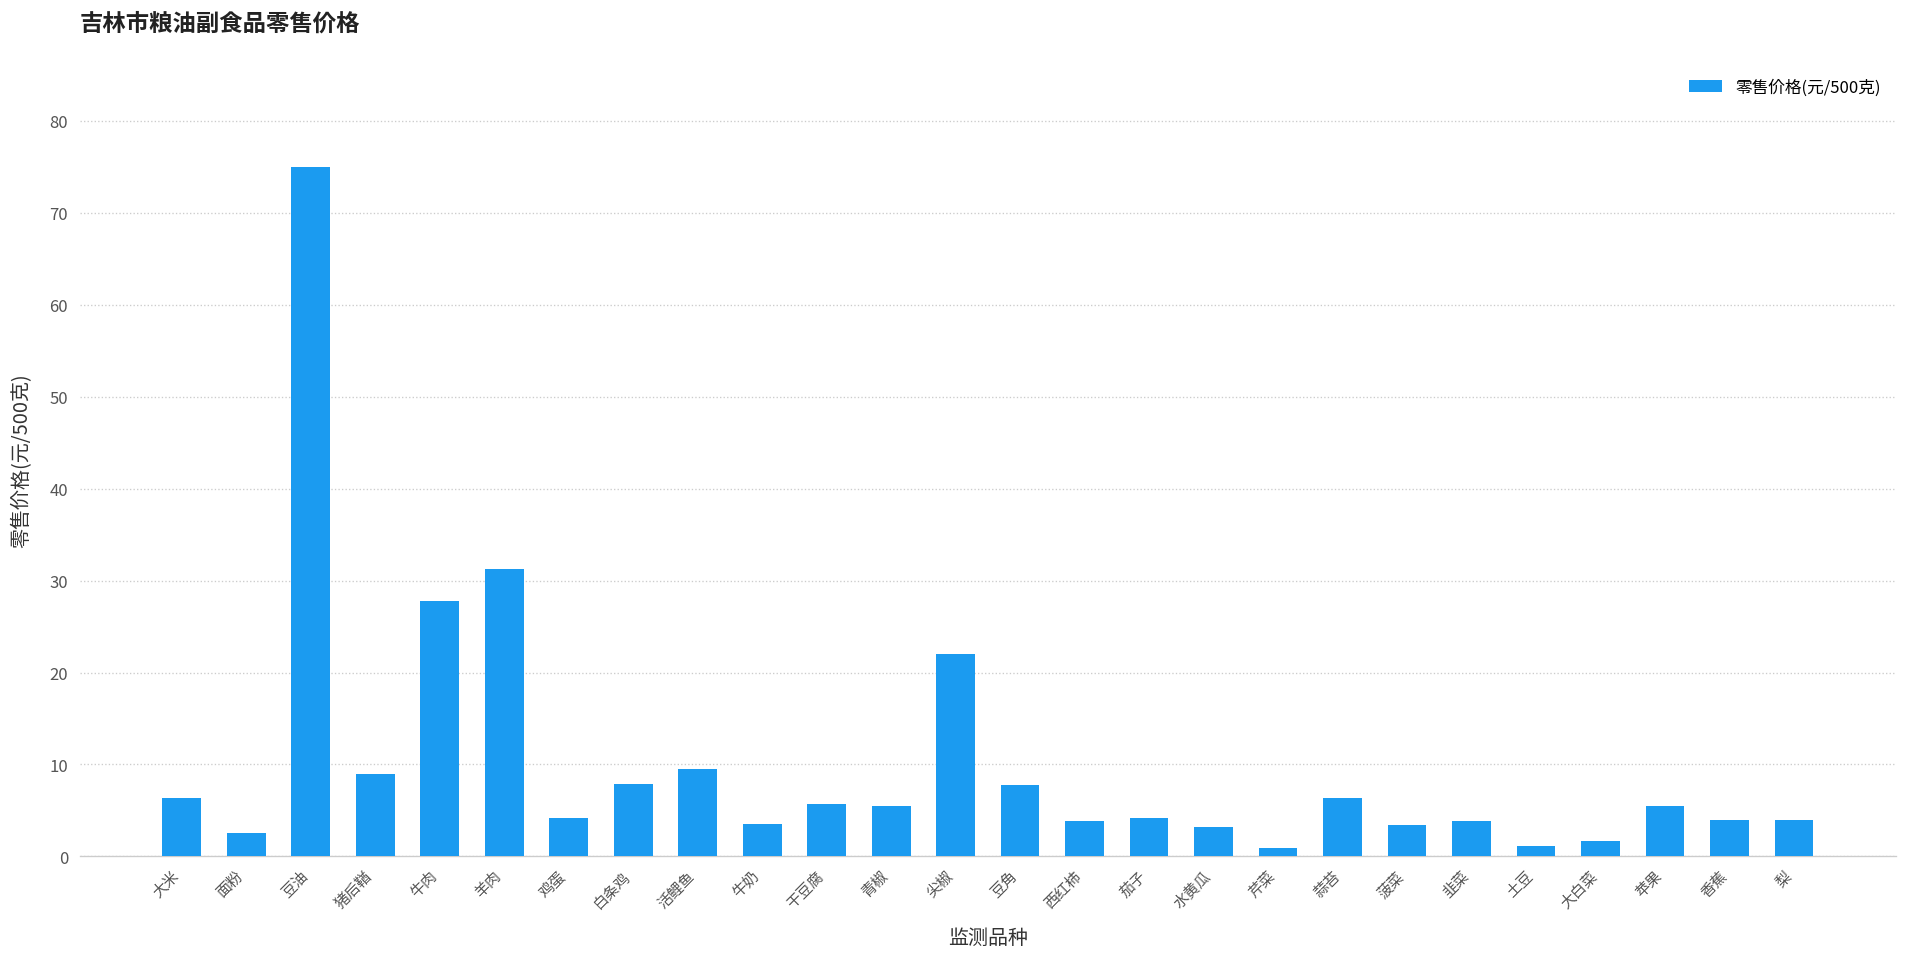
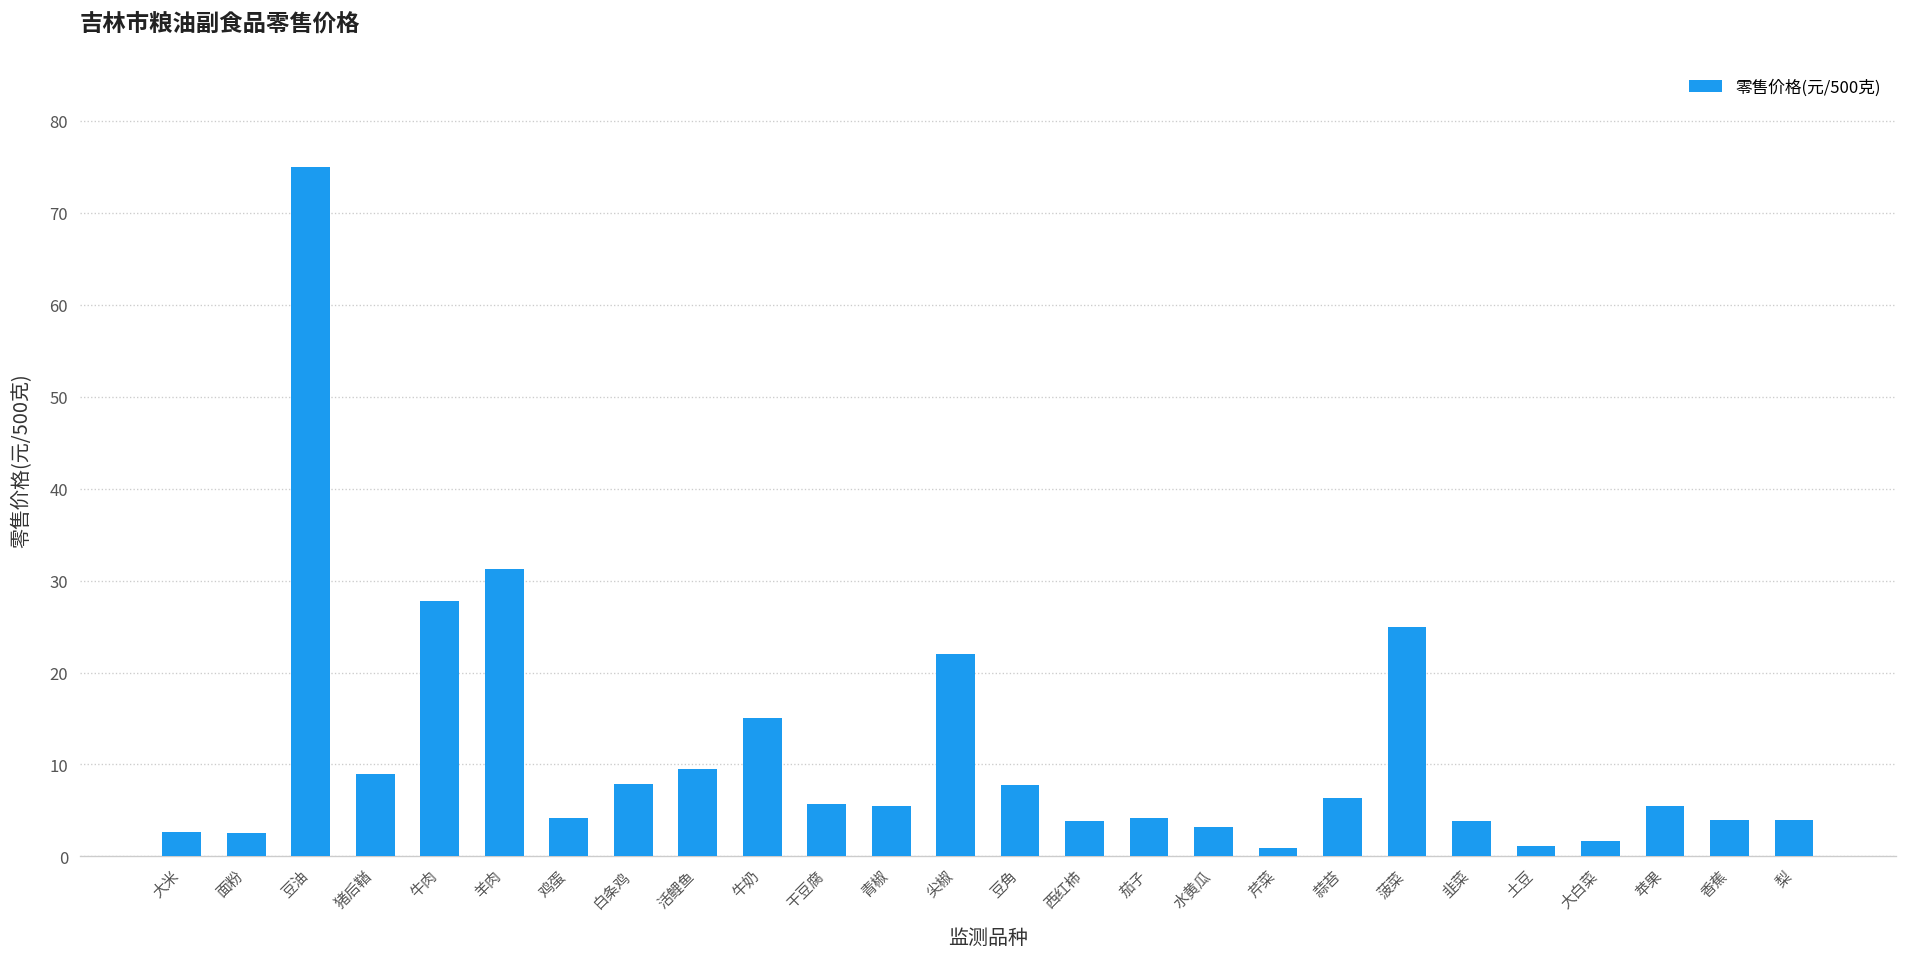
大米: 6 -> 3
牛奶: 4 -> 15
菠菜: 3 -> 25
